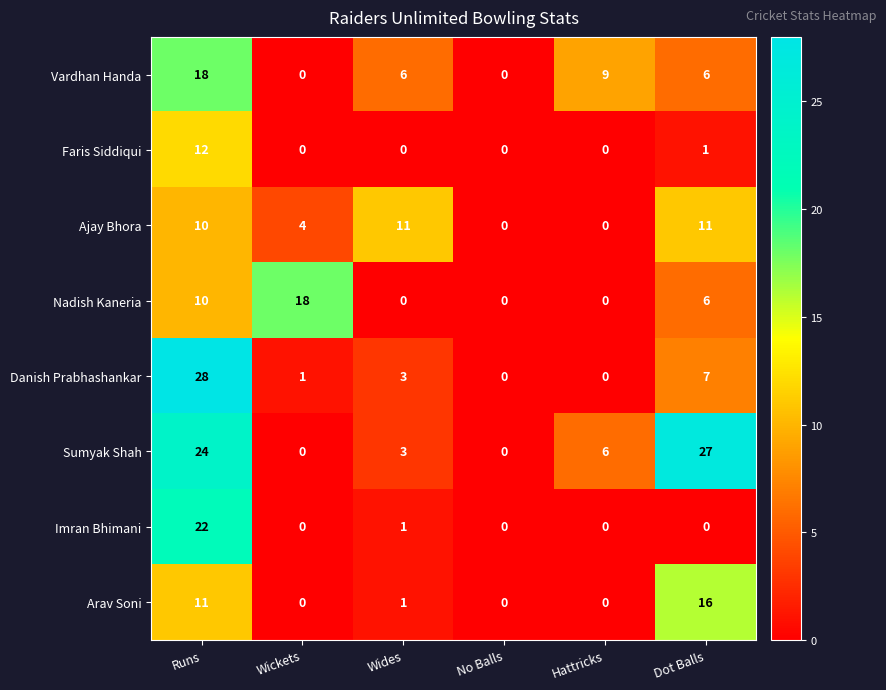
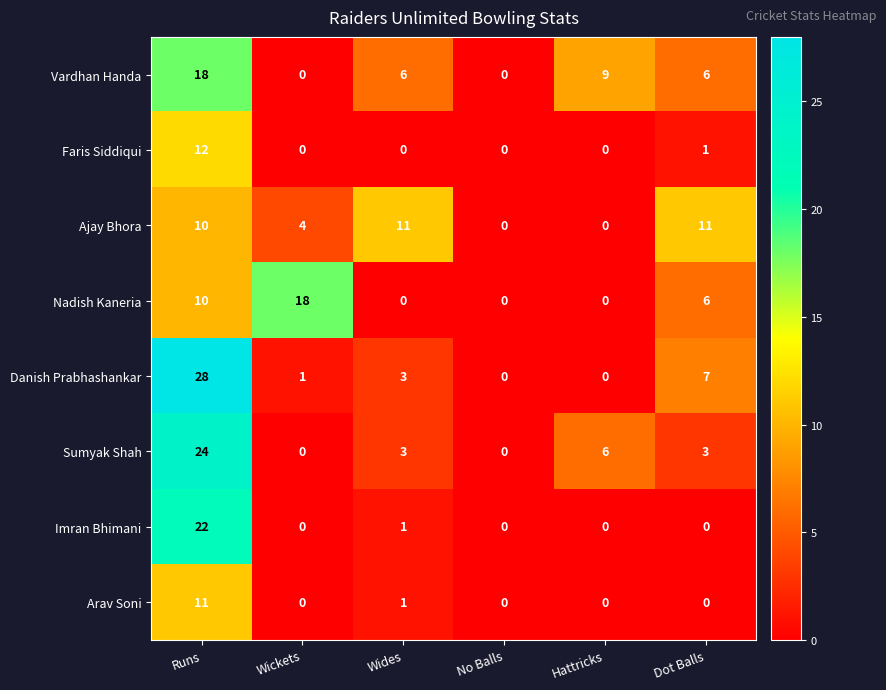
Sumyak Shah, Dot Balls: 27 -> 3
Arav Soni, Dot Balls: 16 -> 0
